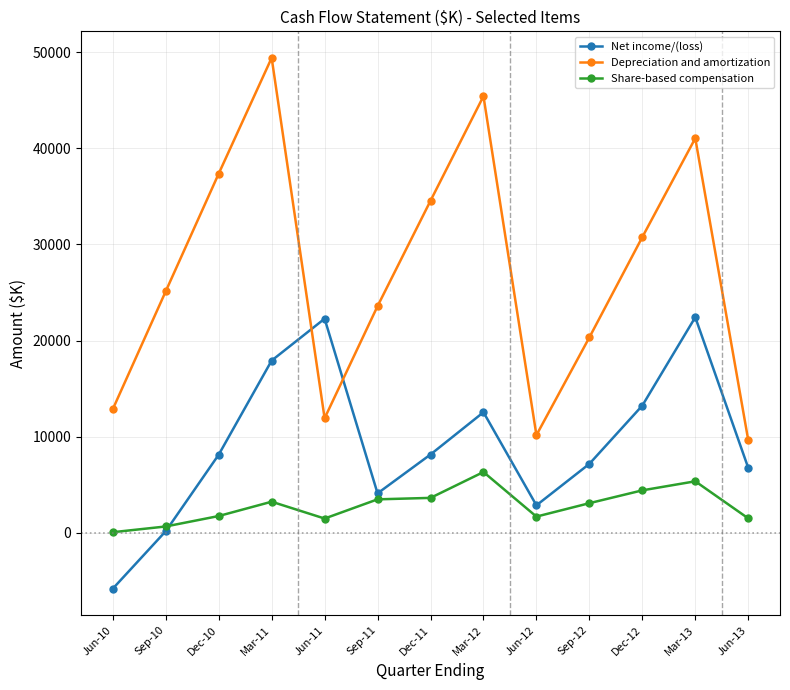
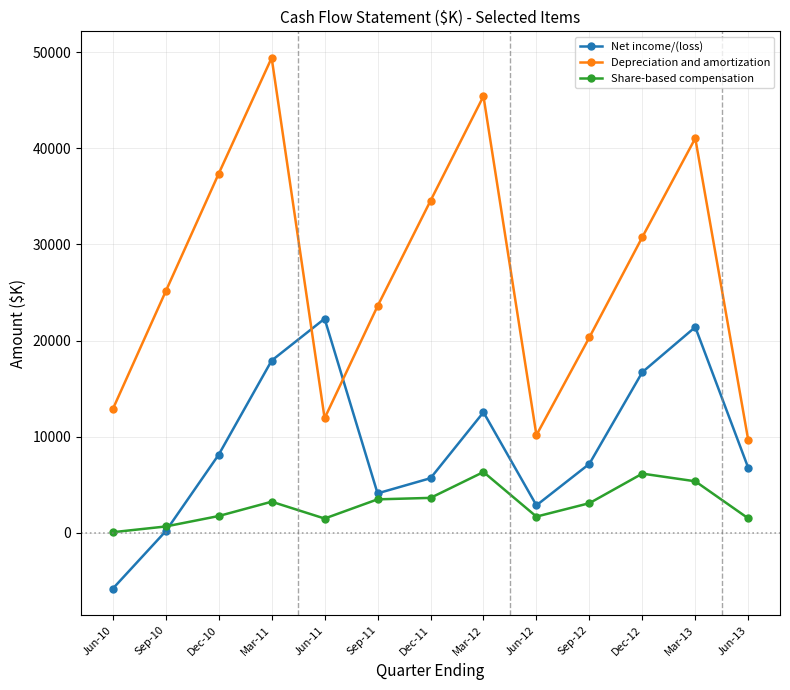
Net income/(loss), Dec-11: 8000 -> 6000
Net income/(loss), Dec-12: 13000 -> 17000
Share-based compensation, Dec-12: 4000 -> 6000
Net income/(loss), Mar-13: 22000 -> 21000
